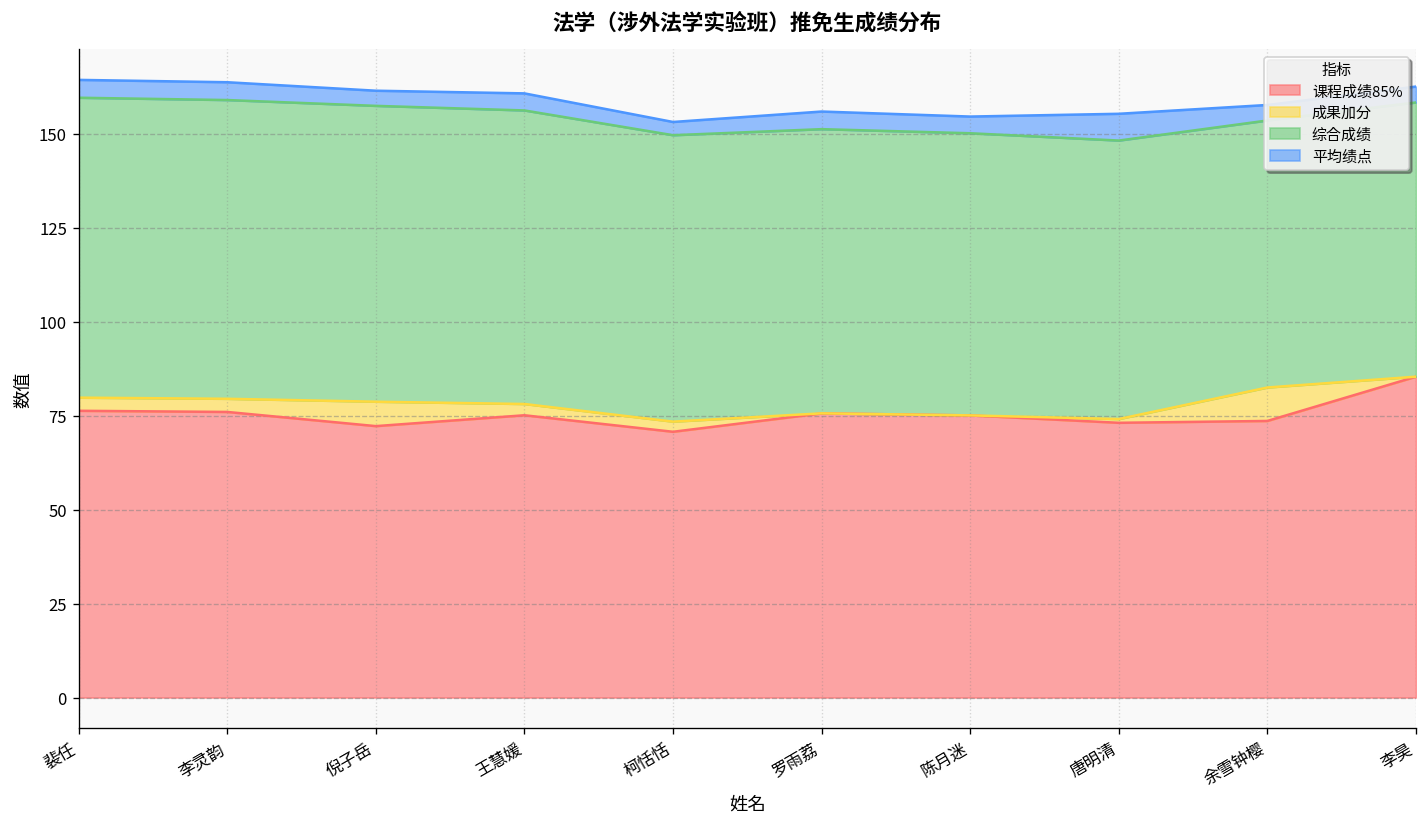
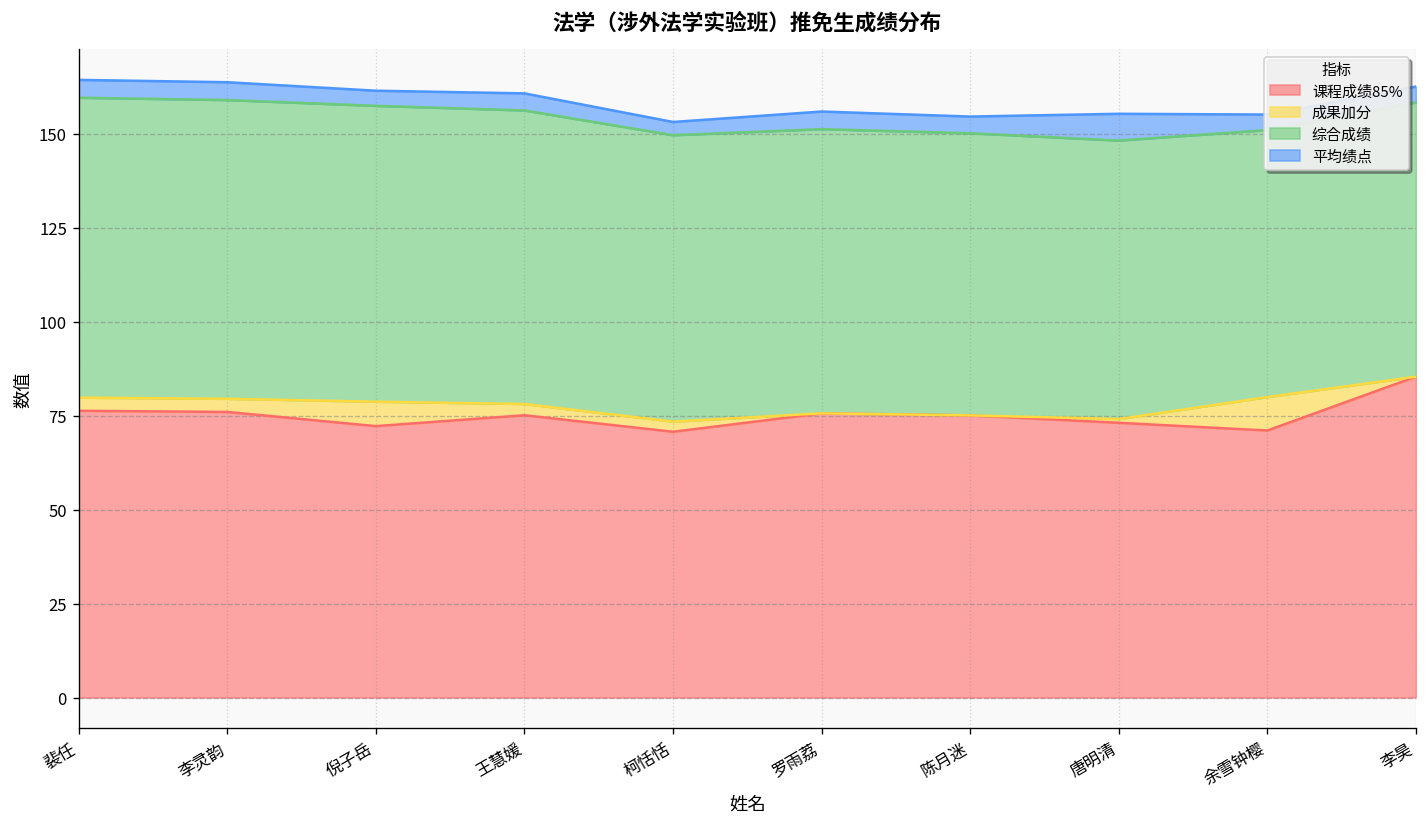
课程成绩85%, 余雪钟樱: 74 -> 71
